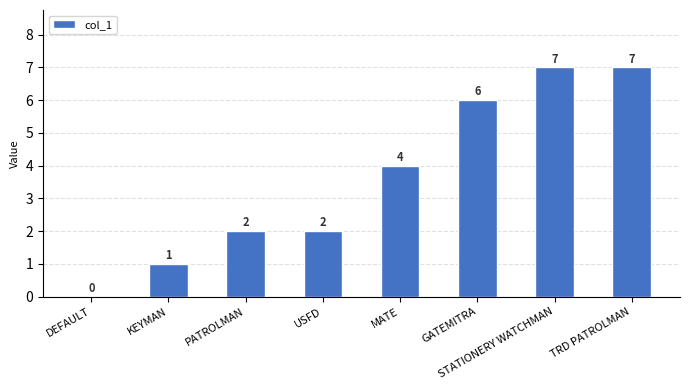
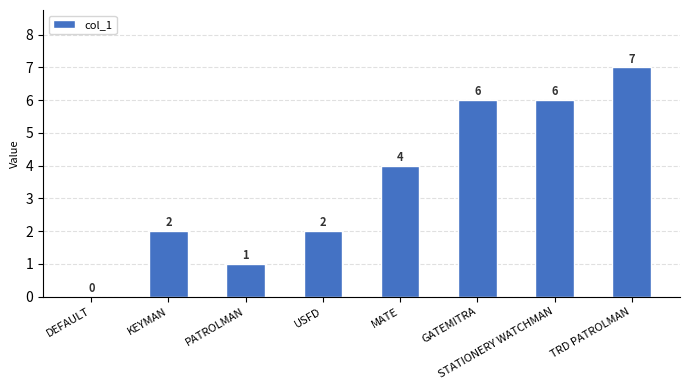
KEYMAN: 1 -> 2
PATROLMAN: 2 -> 1
STATIONERY WATCHMAN: 7 -> 6
